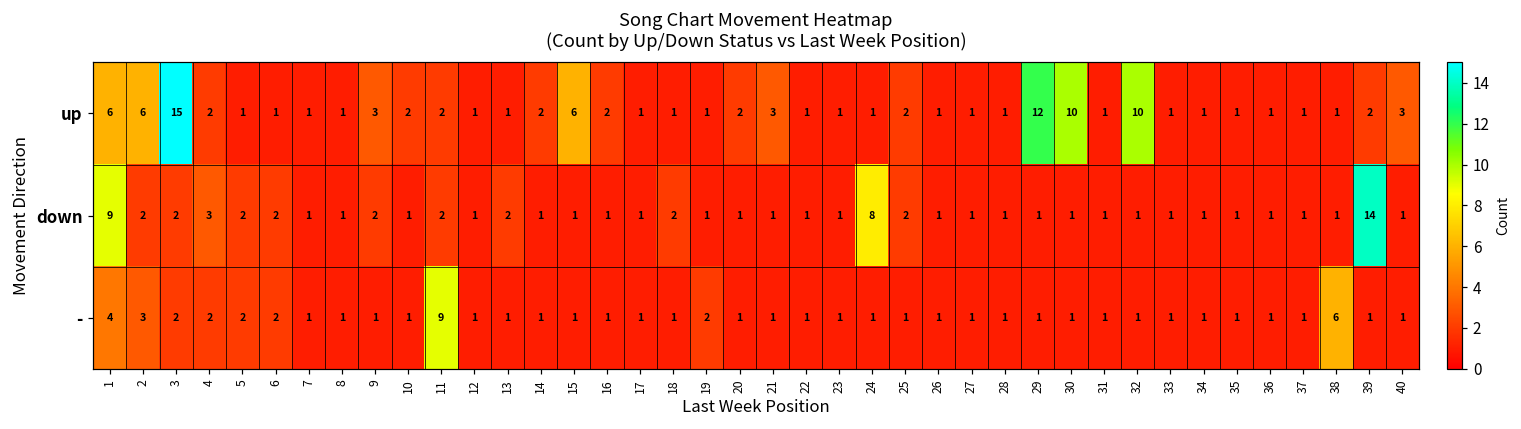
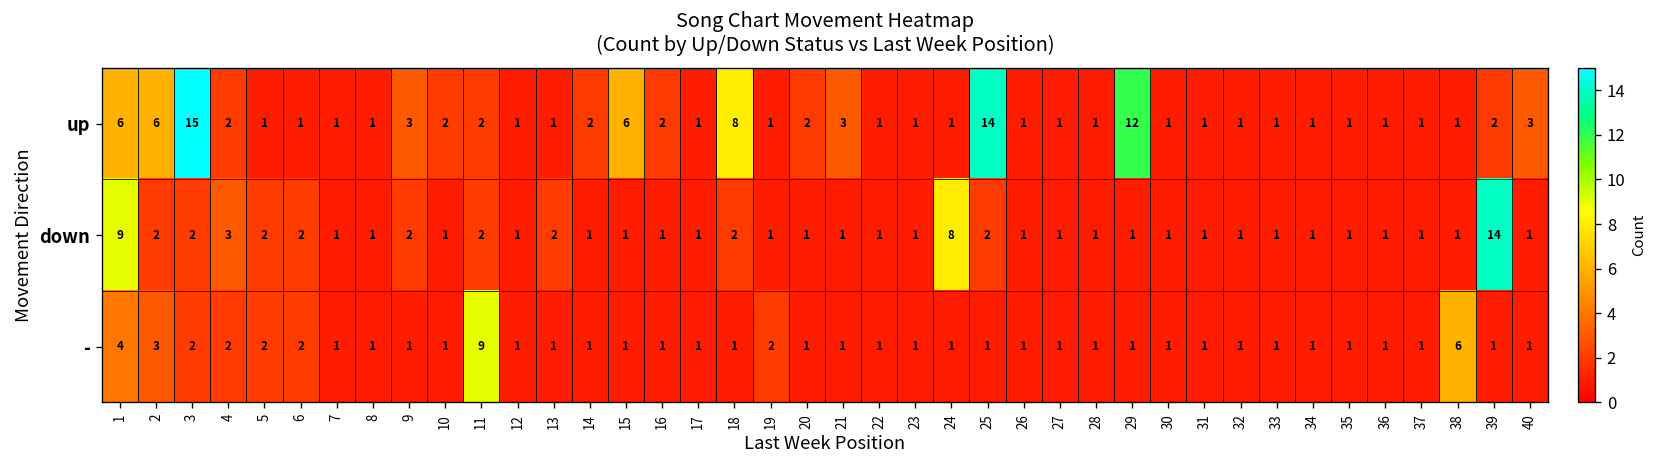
up, 18: 1 -> 8
up, 25: 2 -> 14
up, 30: 10 -> 1
up, 32: 10 -> 1
